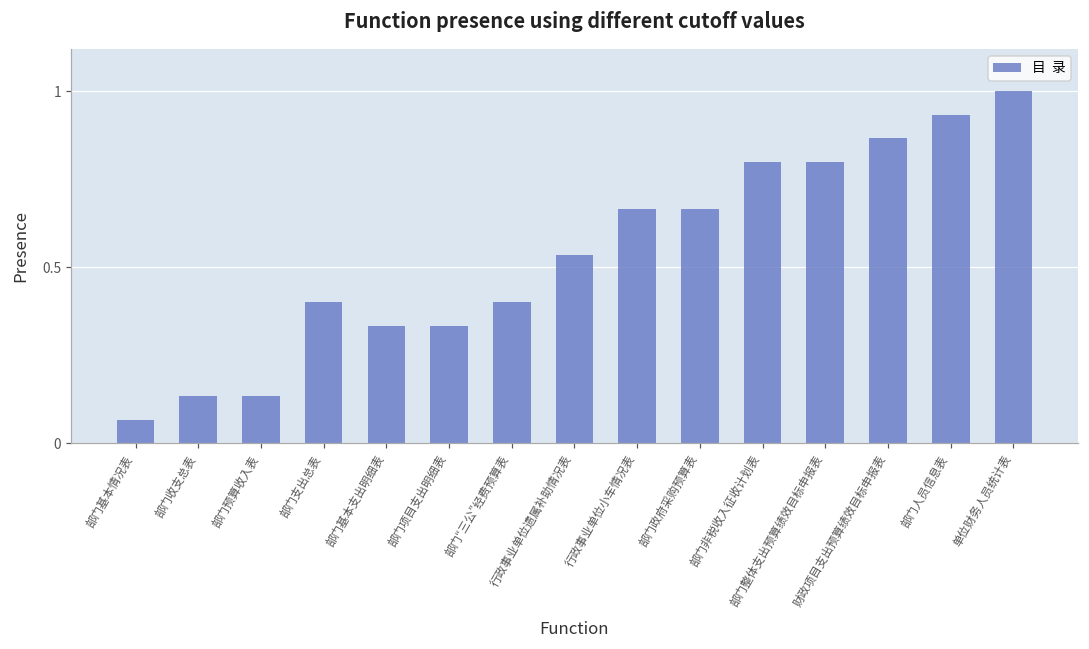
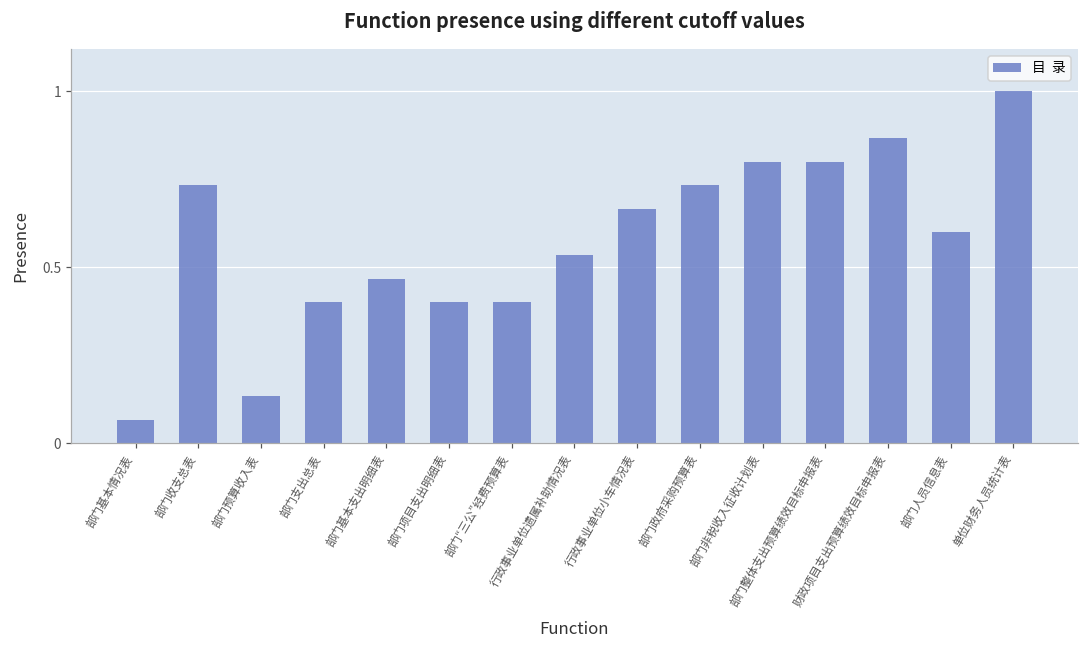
部门收支总表: 0.13 -> 0.73
部门基本支出明细表: 0.33 -> 0.47
部门项目支出明细表: 0.33 -> 0.40
部门政府采购预算表: 0.67 -> 0.73
部门人员信息表: 0.93 -> 0.60
